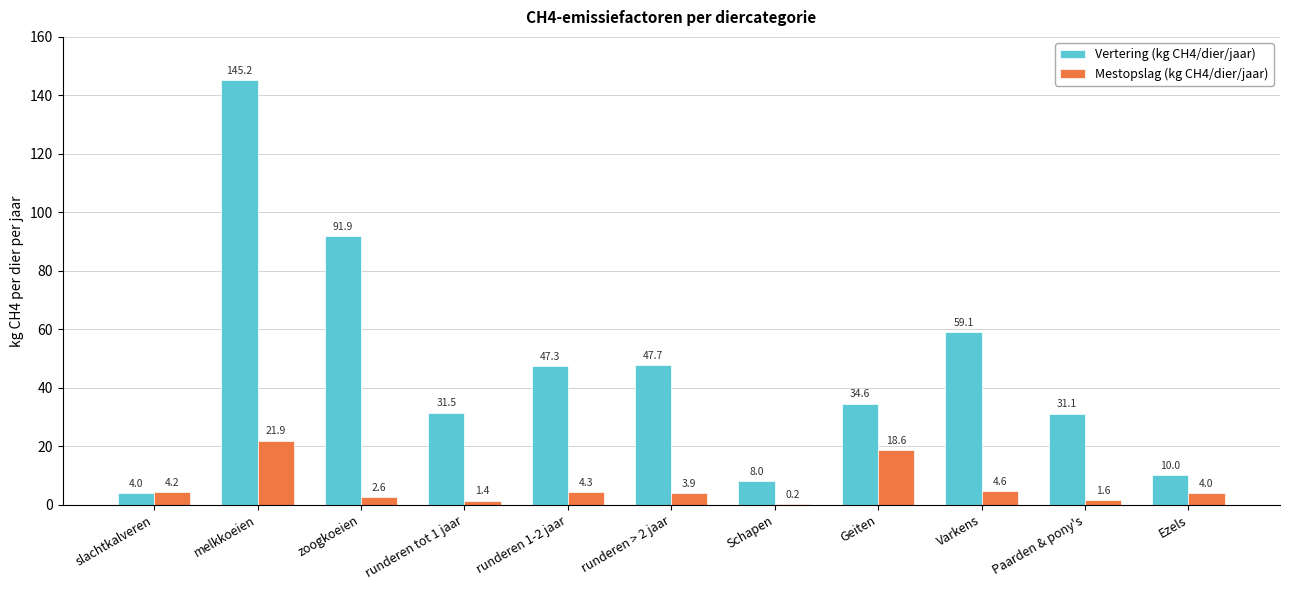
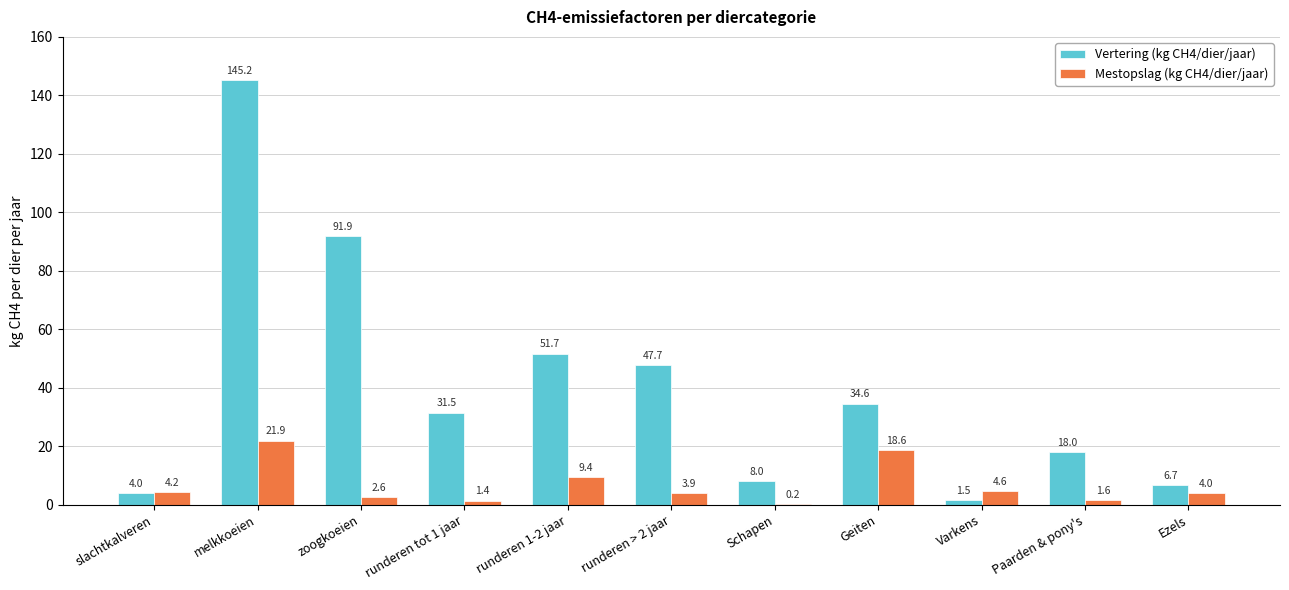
Vertering (kg CH4/dier/jaar), runderen 1-2 jaar: 47.3 -> 51.7
Mestopslag (kg CH4/dier/jaar), runderen 1-2 jaar: 4.3 -> 9.4
Vertering (kg CH4/dier/jaar), Varkens: 59.1 -> 1.5
Vertering (kg CH4/dier/jaar), Paarden & pony's: 31.1 -> 18.0
Vertering (kg CH4/dier/jaar), Ezels: 10.0 -> 6.7
